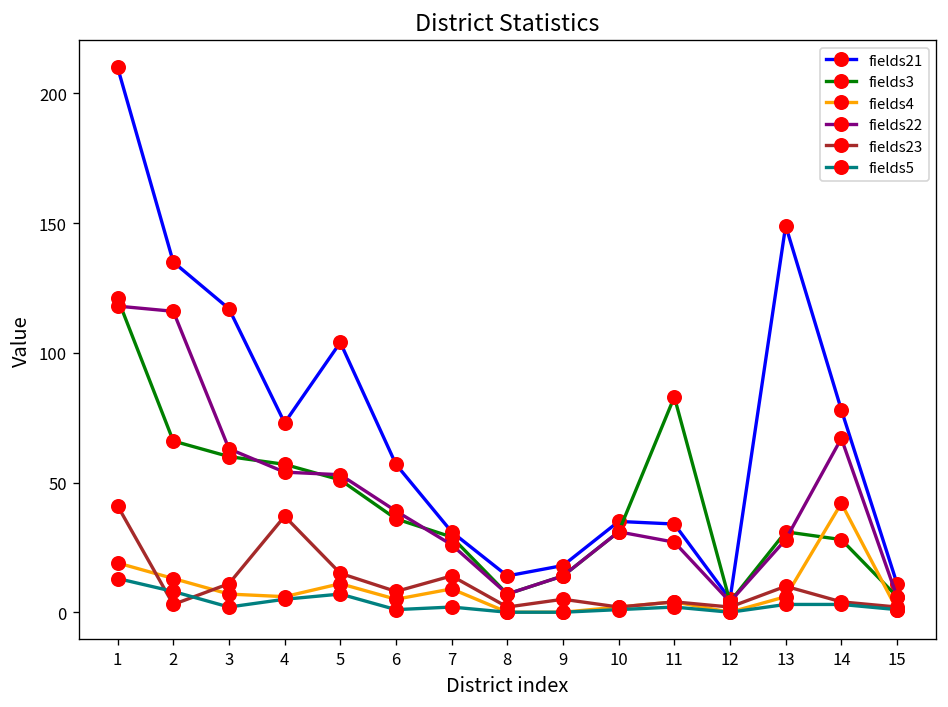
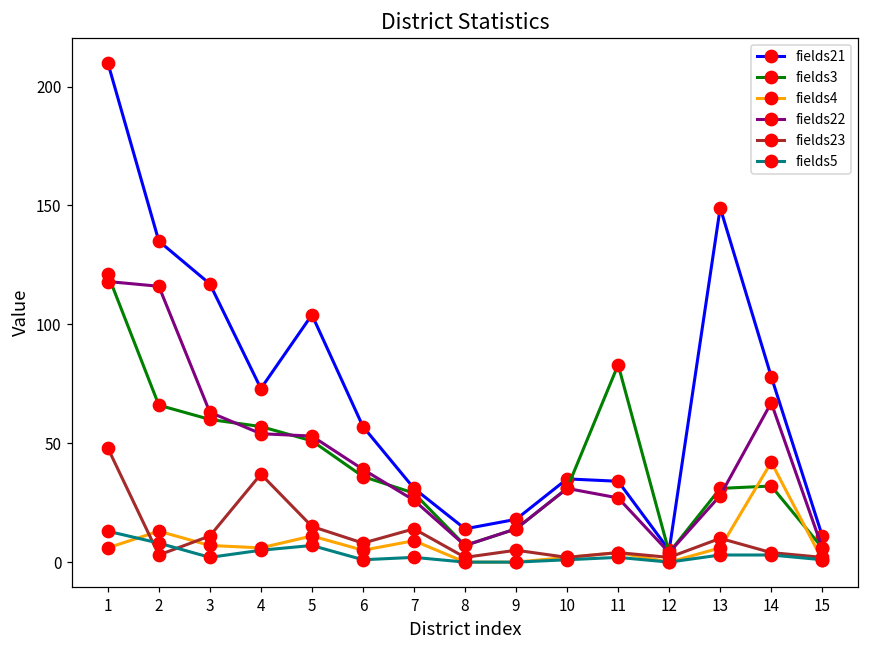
fields4, 1: 19 -> 6
fields23, 1: 41 -> 48
fields3, 14: 28 -> 32
